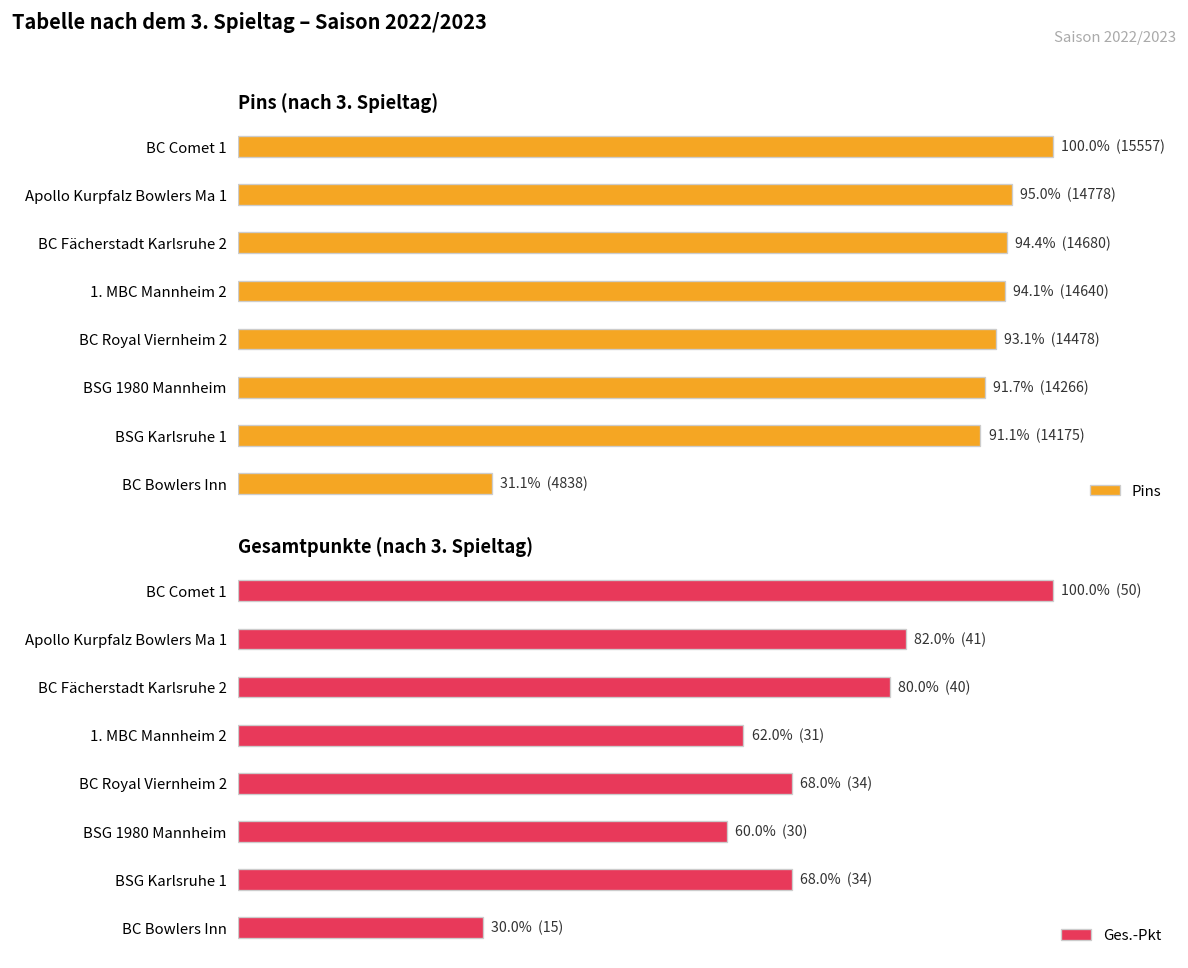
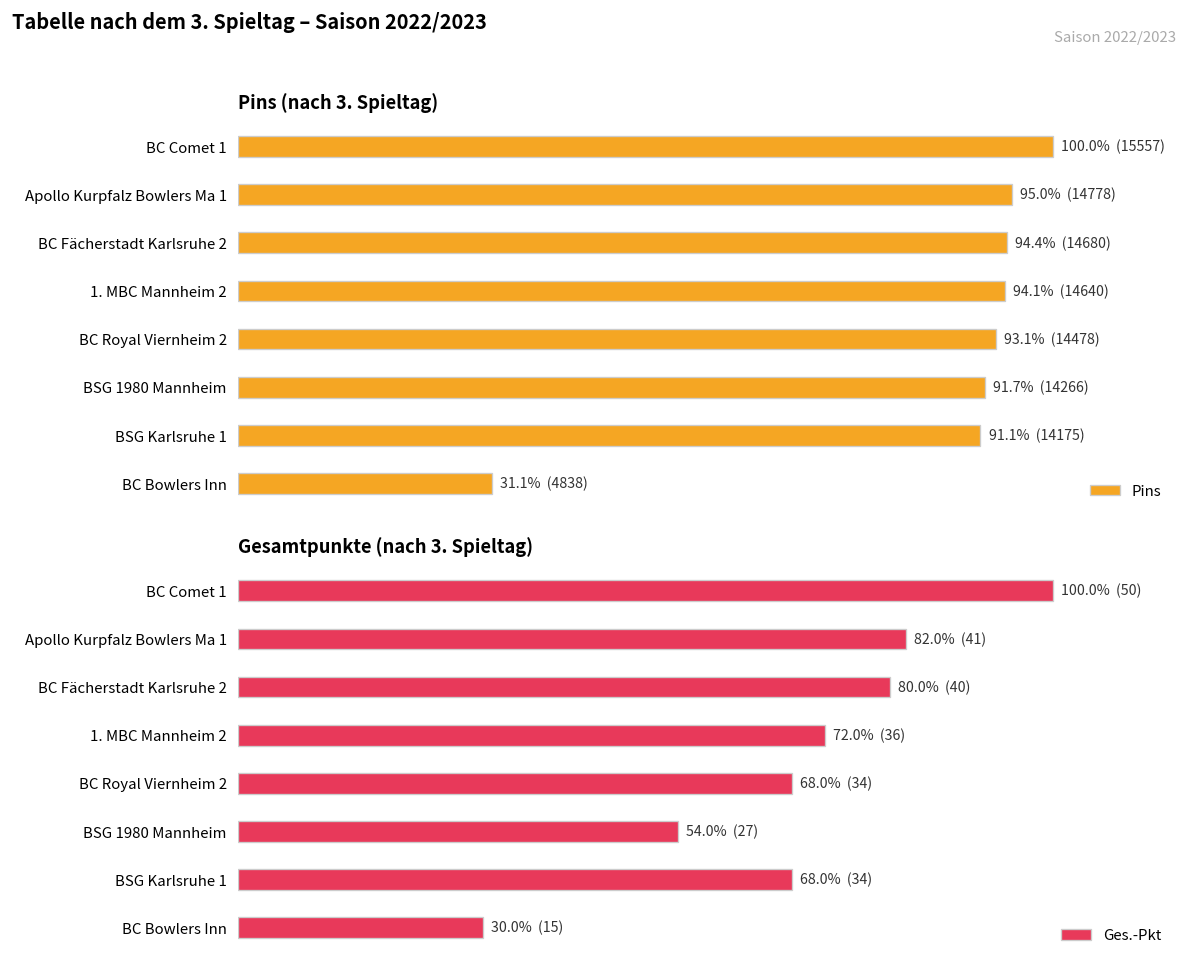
Gesamtpunkte (nach 3. Spieltag), 1. MBC Mannheim 2: 62.0% (31) -> 72.0% (36)
Gesamtpunkte (nach 3. Spieltag), BSG 1980 Mannheim: 60.0% (30) -> 54.0% (27)
